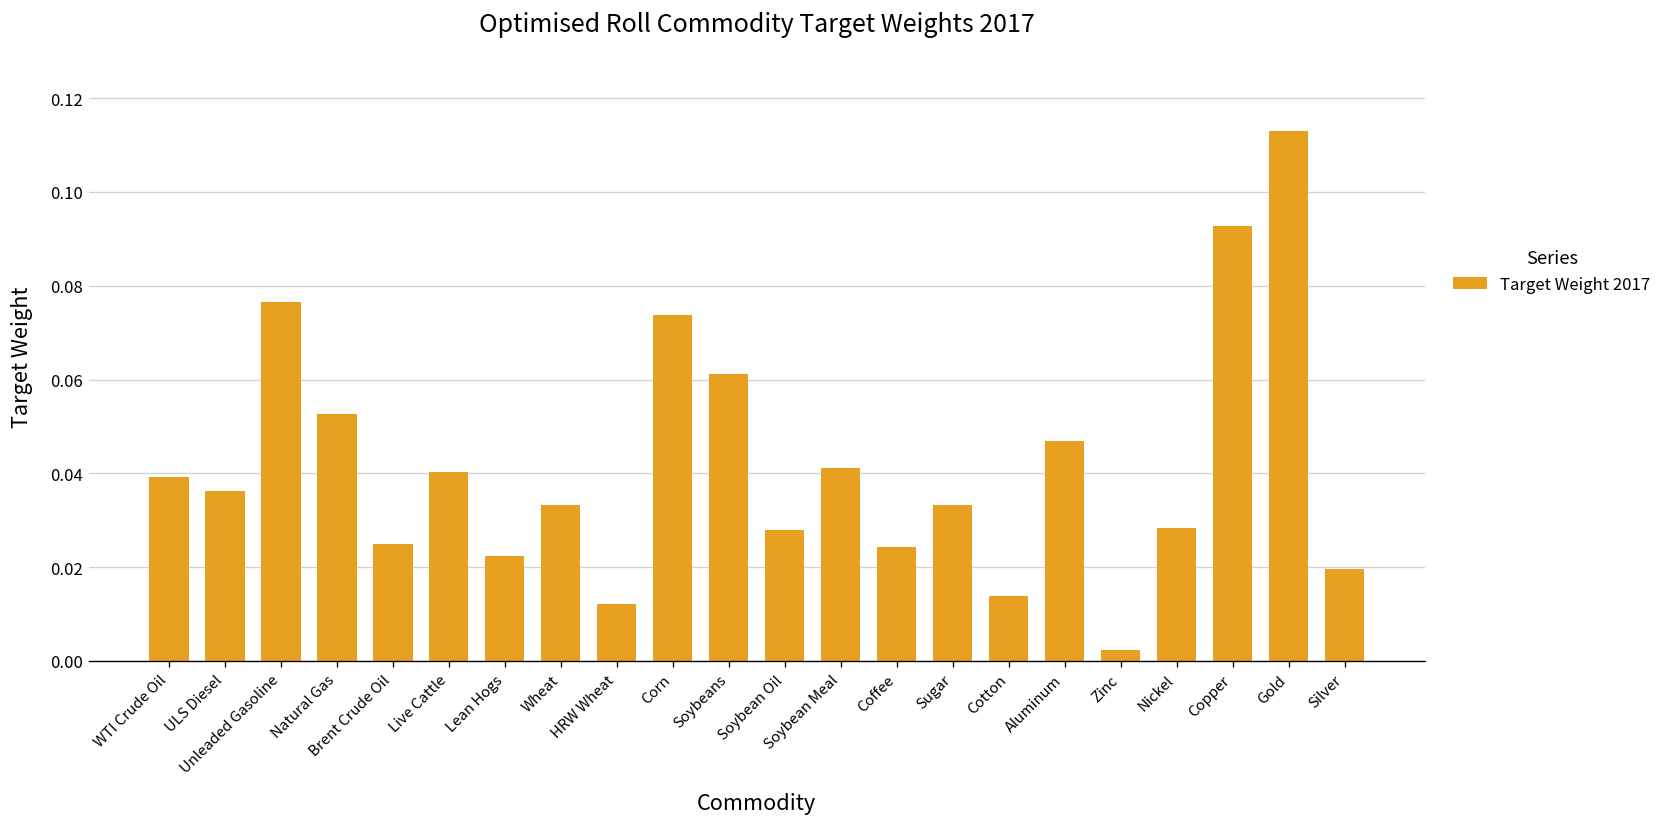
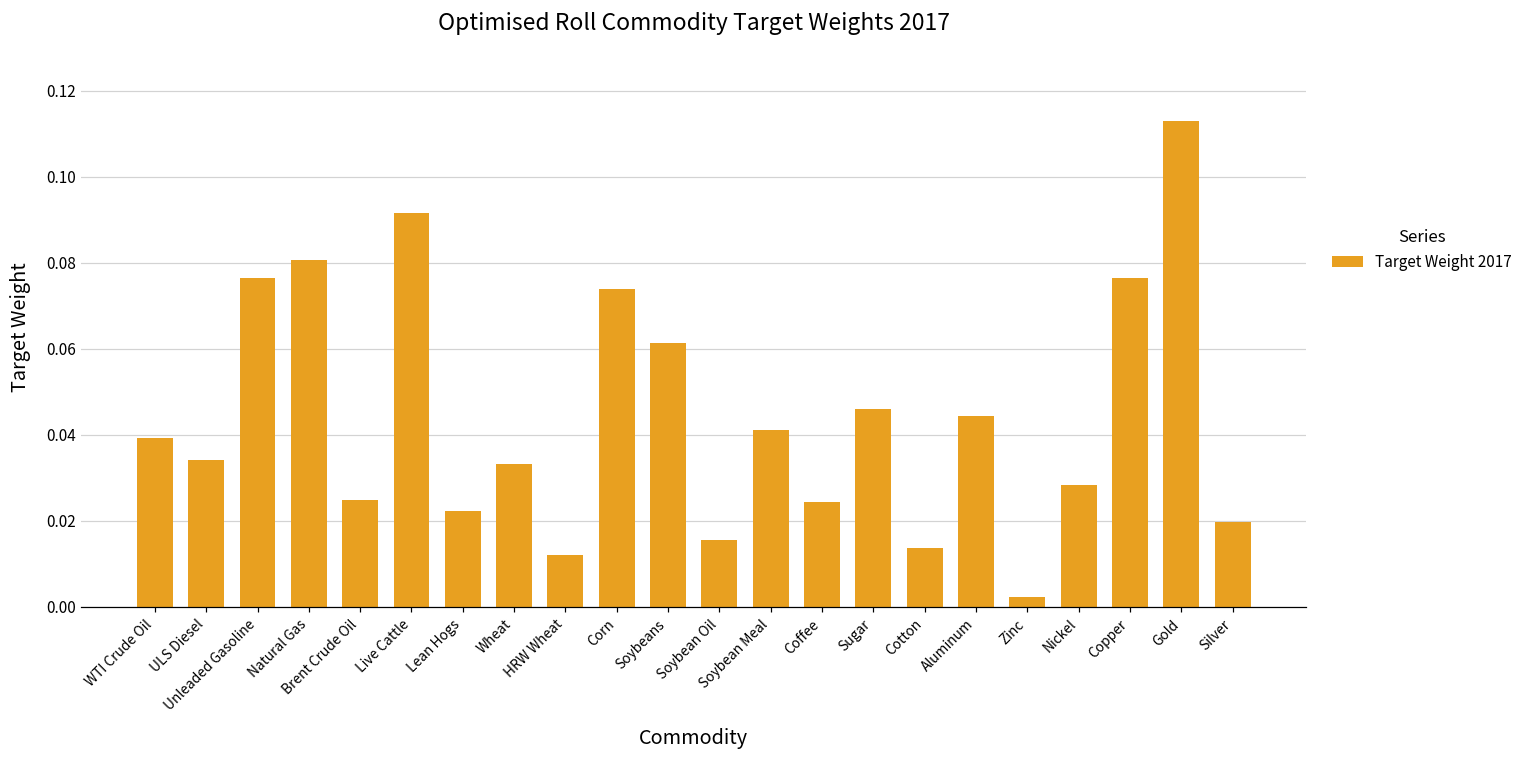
ULS Diesel: 0.036 -> 0.034
Natural Gas: 0.053 -> 0.081
Live Cattle: 0.040 -> 0.092
Soybean Oil: 0.028 -> 0.016
Sugar: 0.033 -> 0.046
Aluminum: 0.047 -> 0.044
Copper: 0.093 -> 0.076
